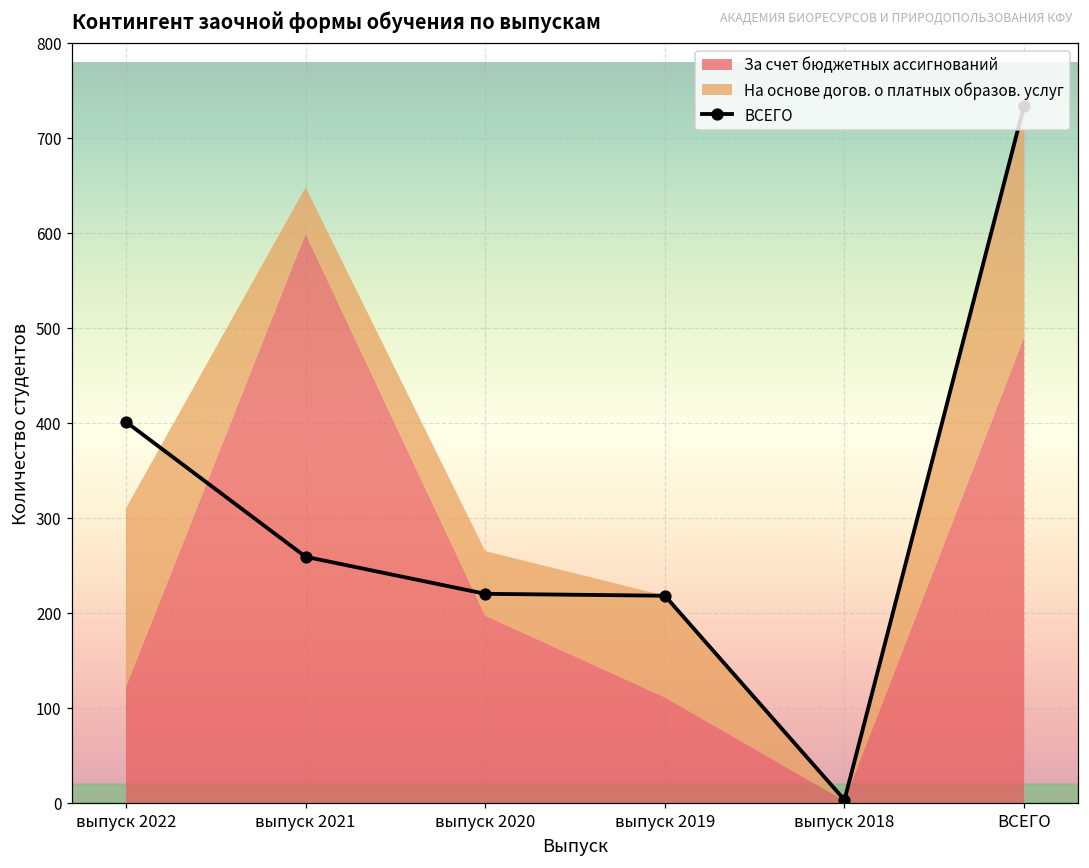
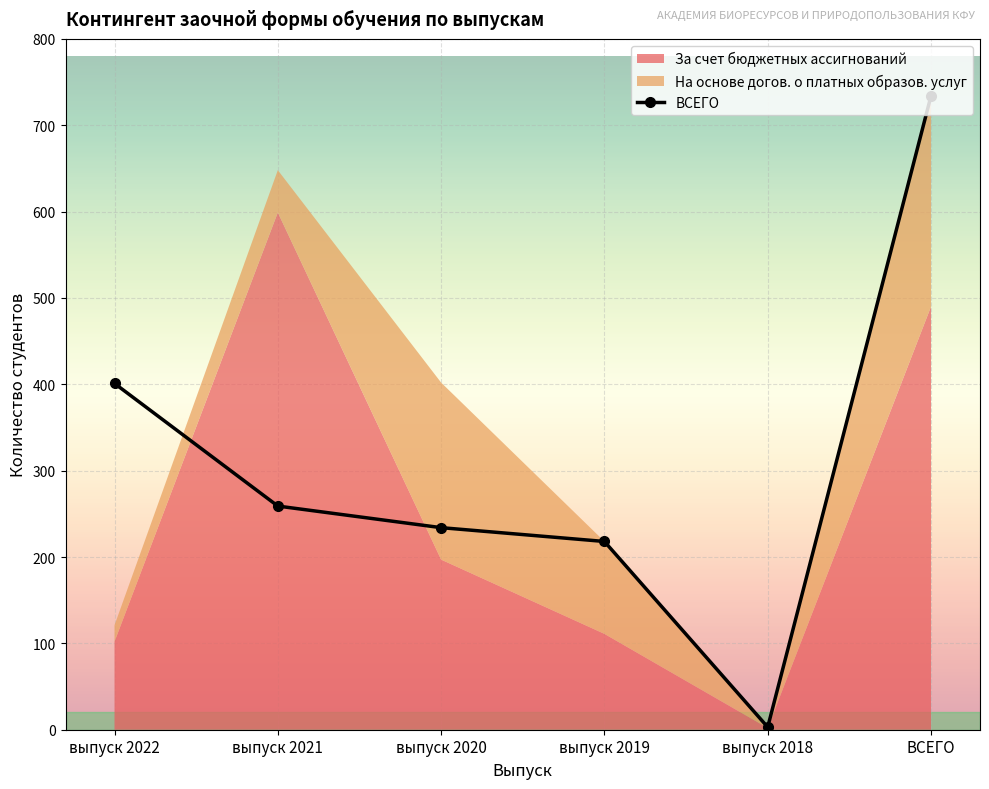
За счет бюджетных ассигнований, выпуск 2022: 120 -> 100
На основе догов. о платных образов. услуг, выпуск 2022: 190 -> 20
ВСЕГО, выпуск 2020: 220 -> 230
На основе догов. о платных образов. услуг, выпуск 2020: 70 -> 210
